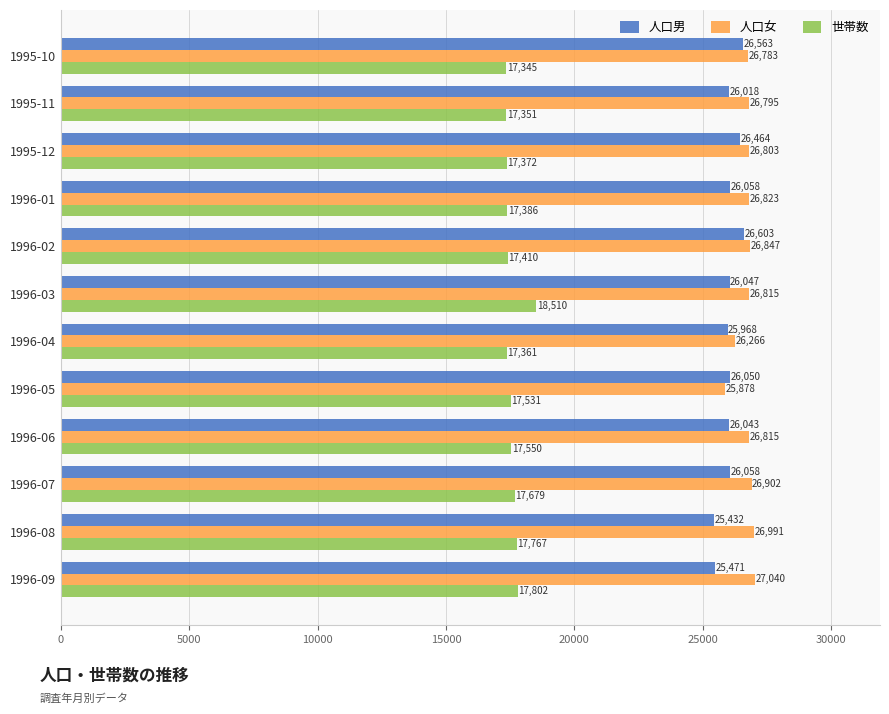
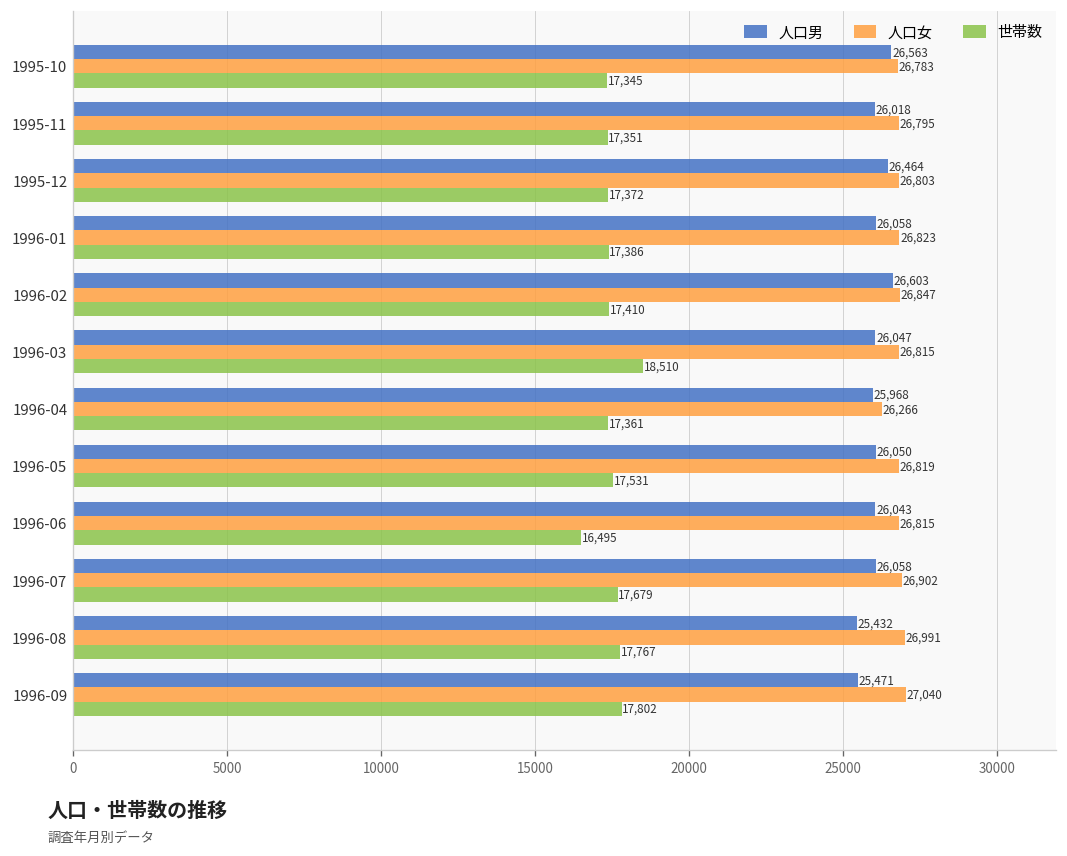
人口女, 1996-05: 25,878 -> 26,819
世帯数, 1996-06: 17,550 -> 16,495
